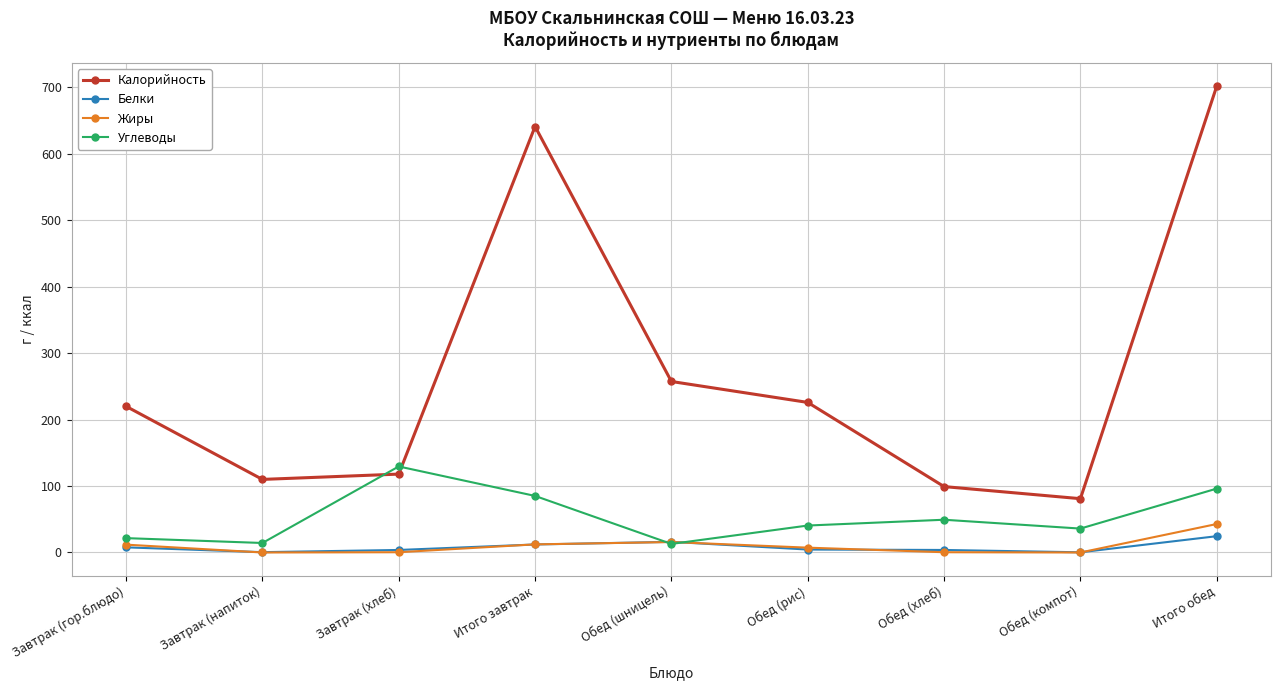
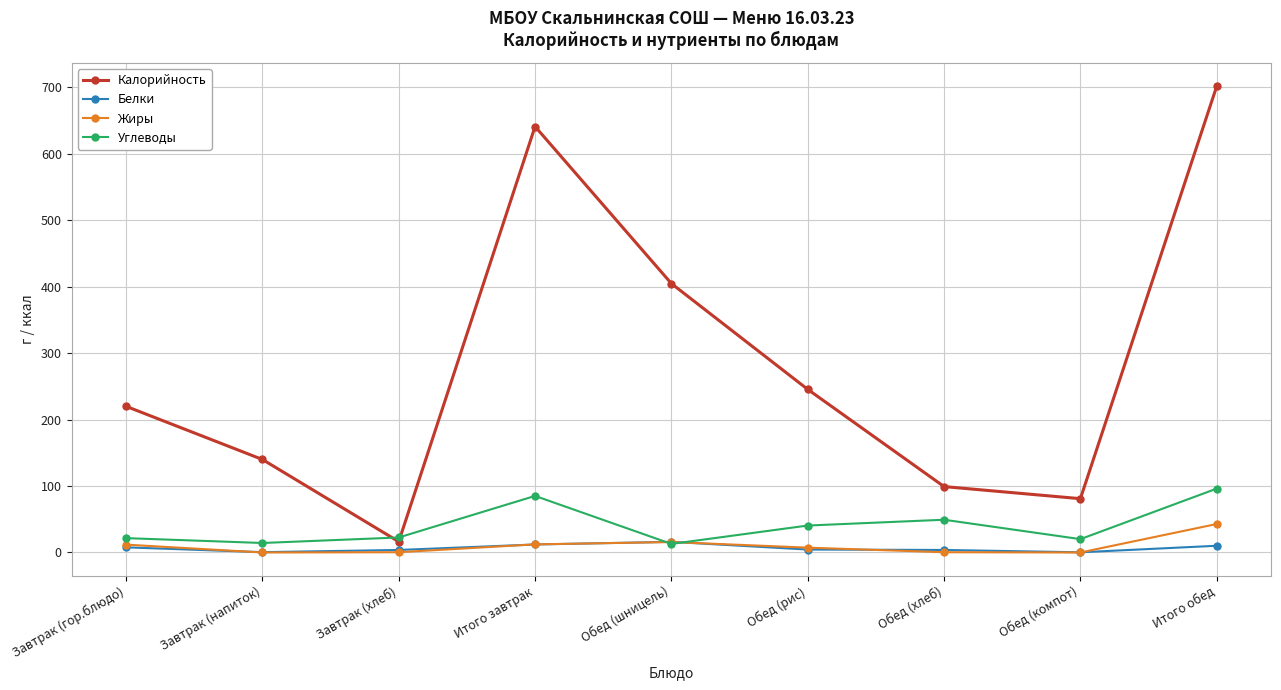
Калорийность, Завтрак (напиток): 110 -> 140
Калорийность, Завтрак (хлеб): 120 -> 20
Углеводы, Завтрак (хлеб): 130 -> 20
Калорийность, Обед (шницель): 260 -> 400
Калорийность, Обед (рис): 230 -> 250
Углеводы, Обед (компот): 40 -> 20
Белки, Итого обед: 20 -> 10
